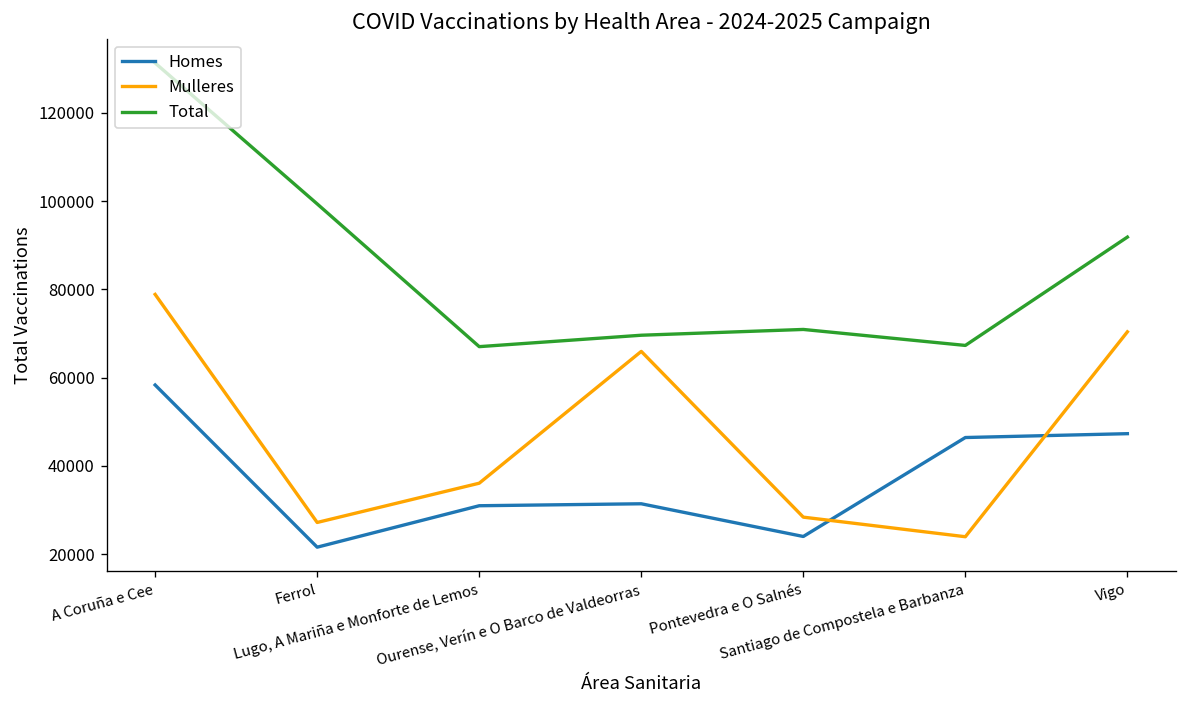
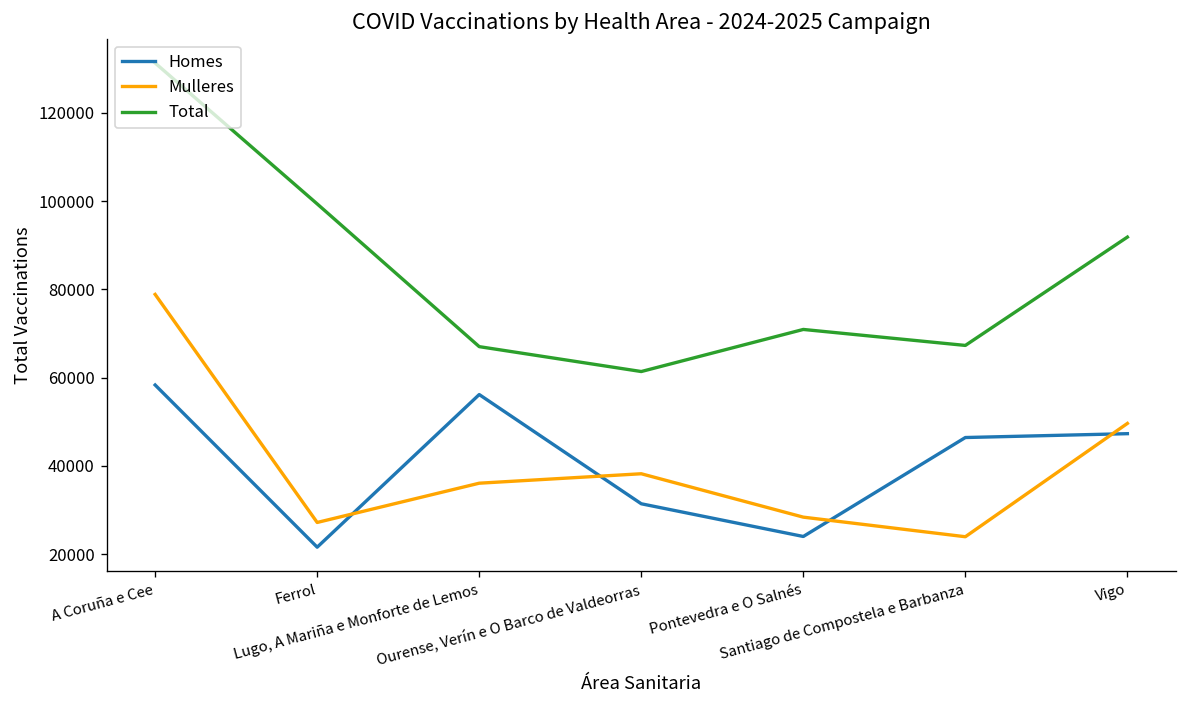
Homes, Lugo, A Mariña e Monforte de Lemos: 31000 -> 56000
Mulleres, Ourense, Verín e O Barco de Valdeorras: 66000 -> 38000
Total, Ourense, Verín e O Barco de Valdeorras: 70000 -> 61000
Mulleres, Vigo: 70000 -> 50000
